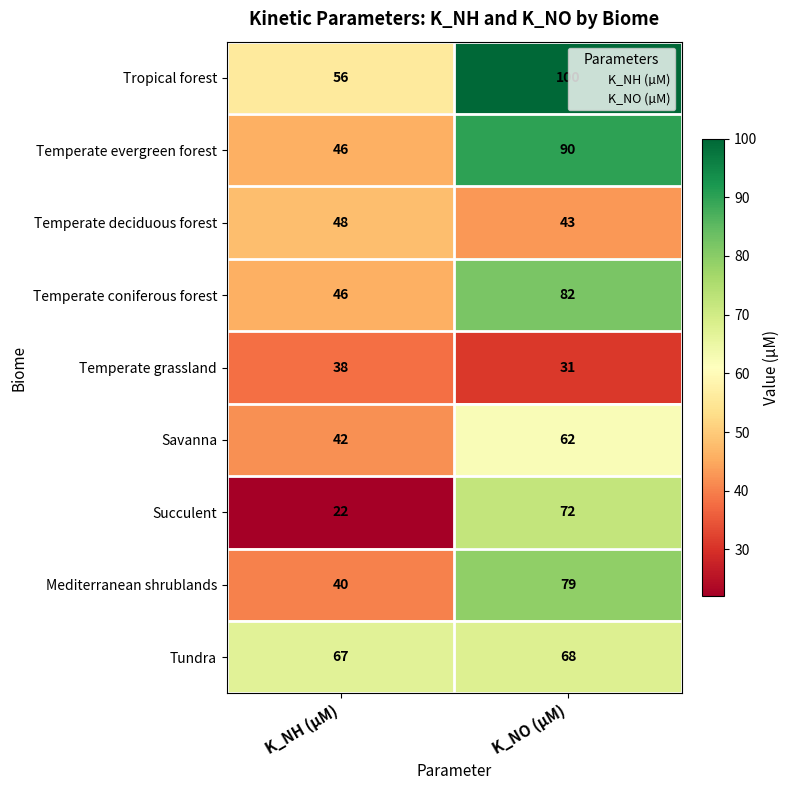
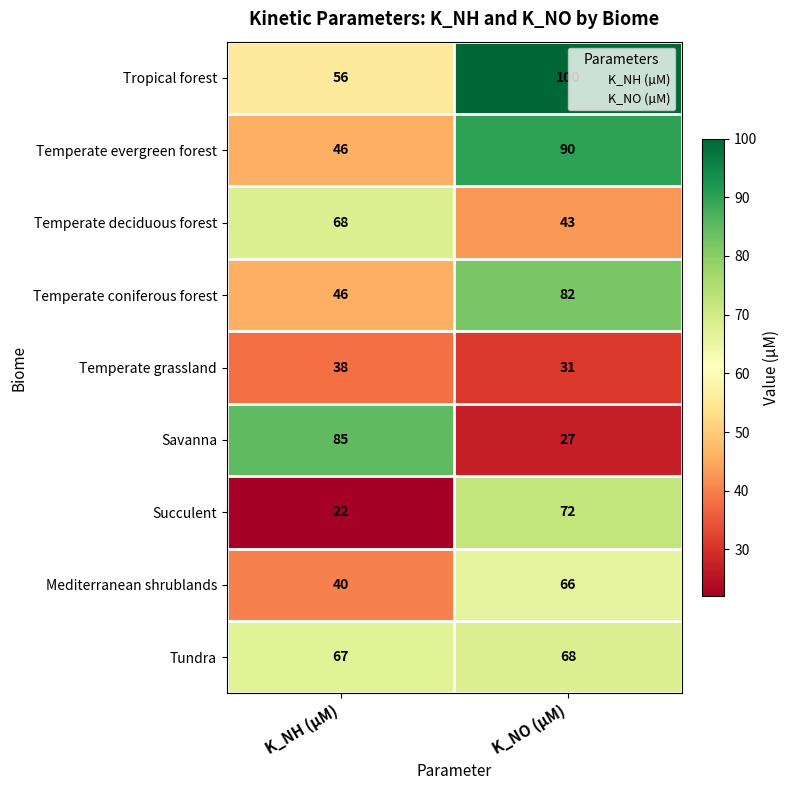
Temperate deciduous forest, K_NH (µM): 48 -> 68
Savanna, K_NH (µM): 42 -> 85
Savanna, K_NO (µM): 62 -> 27
Mediterranean shrublands, K_NO (µM): 79 -> 66
